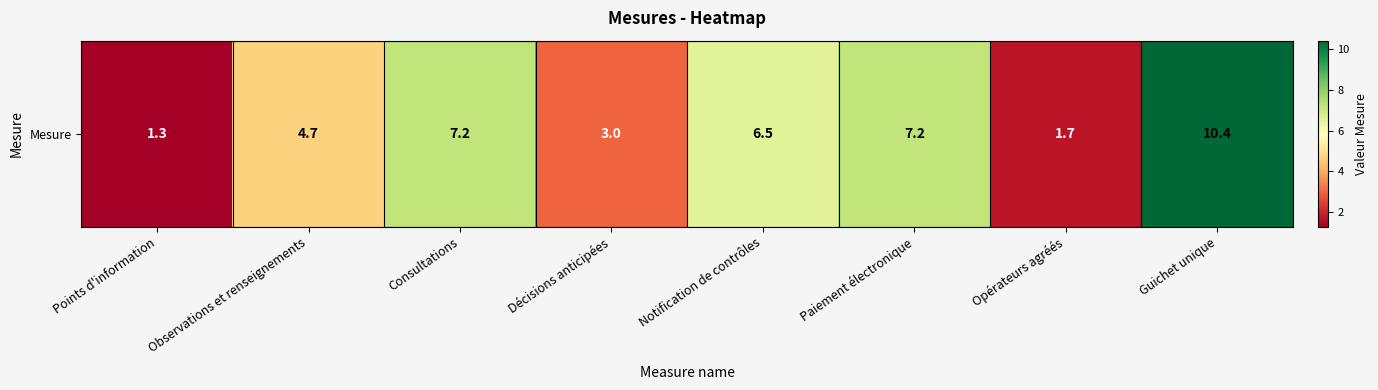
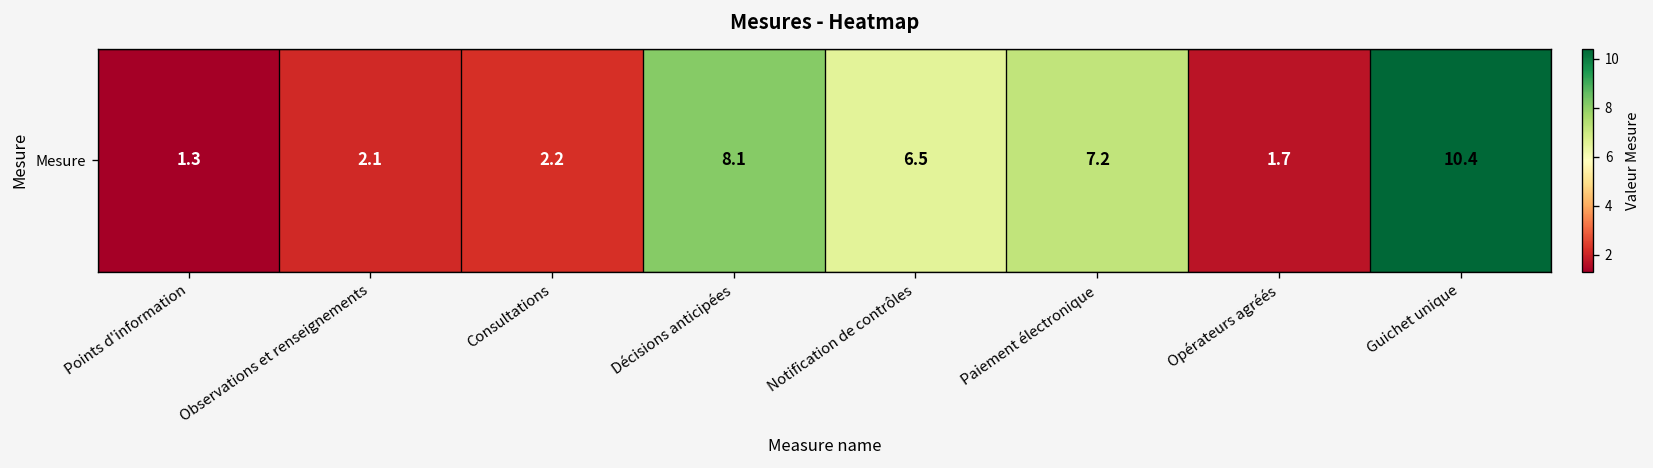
Mesure, Observations et renseignements: 4.7 -> 2.1
Mesure, Consultations: 7.2 -> 2.2
Mesure, Décisions anticipées: 3.0 -> 8.1
